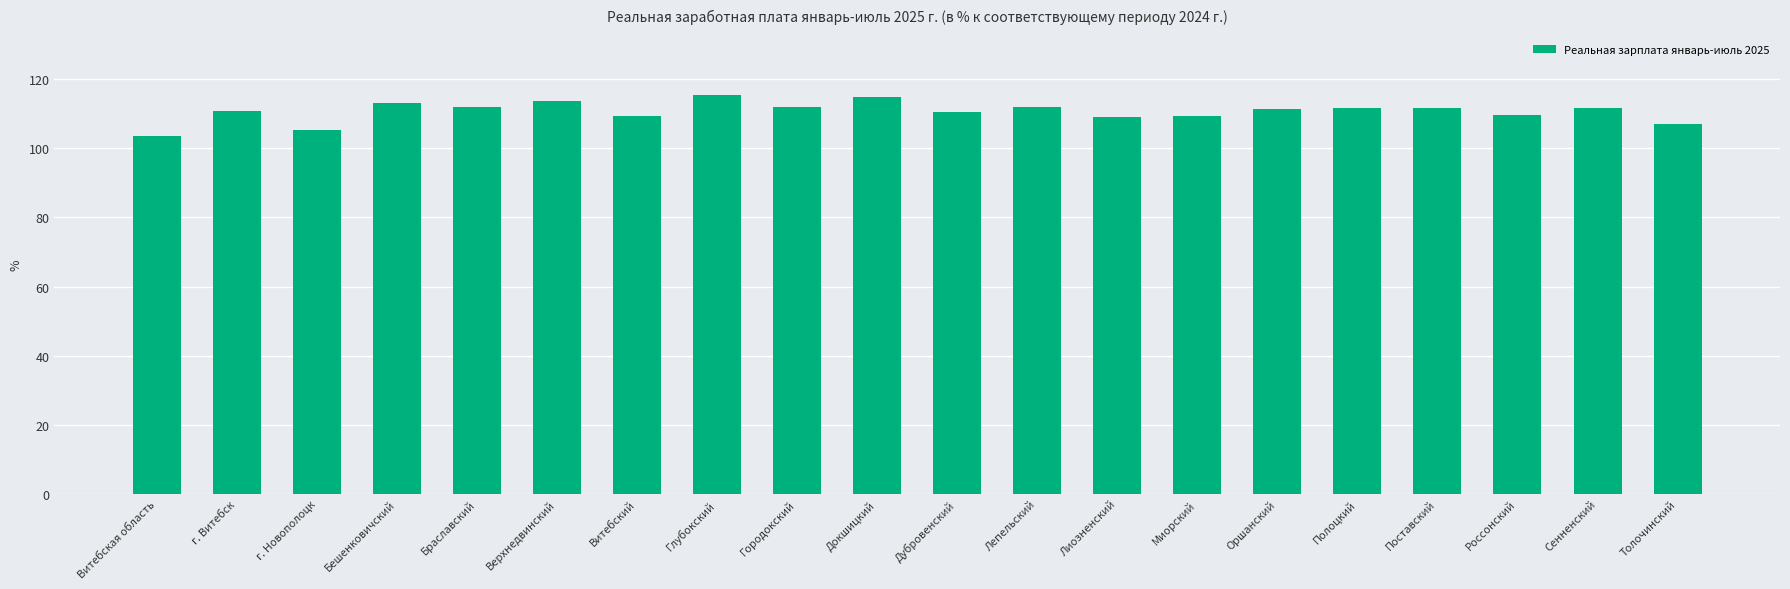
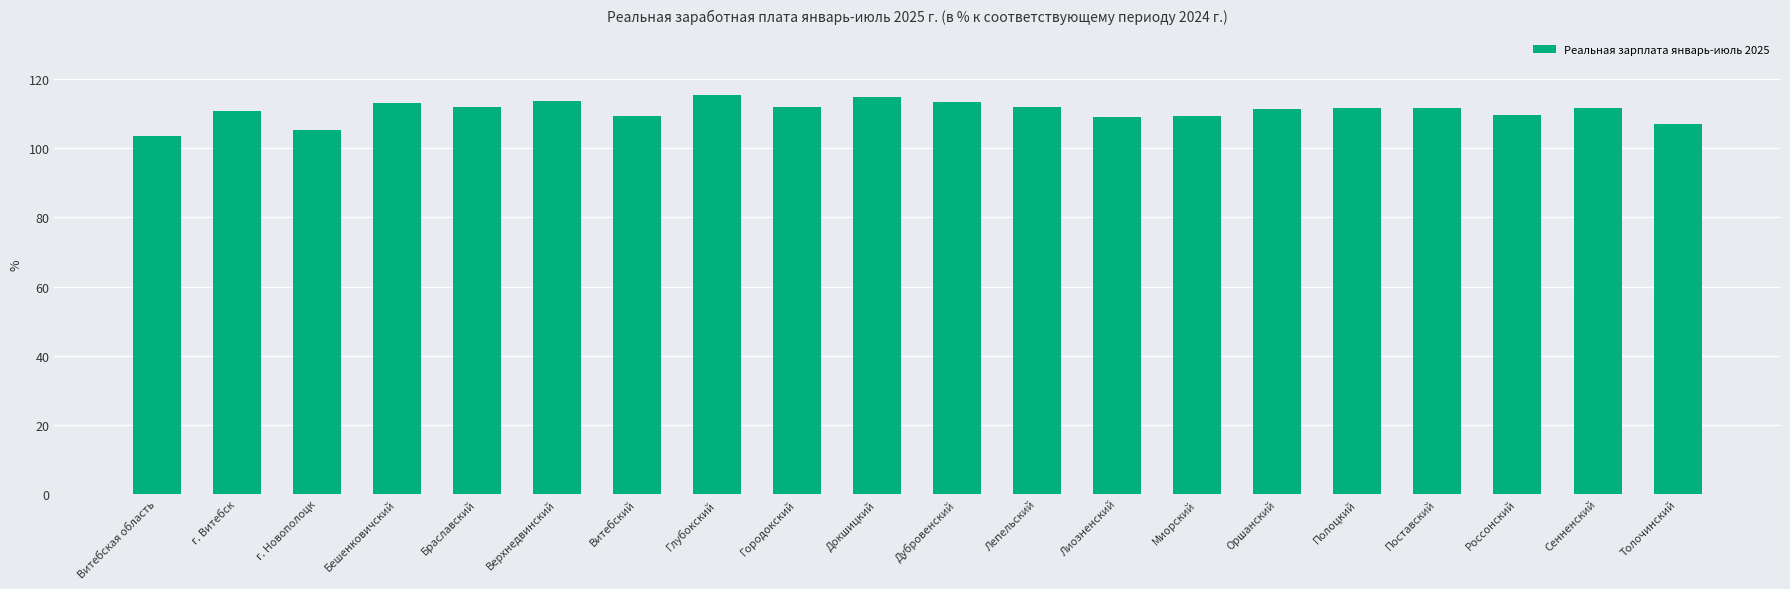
Дубровенский: 111 -> 114
